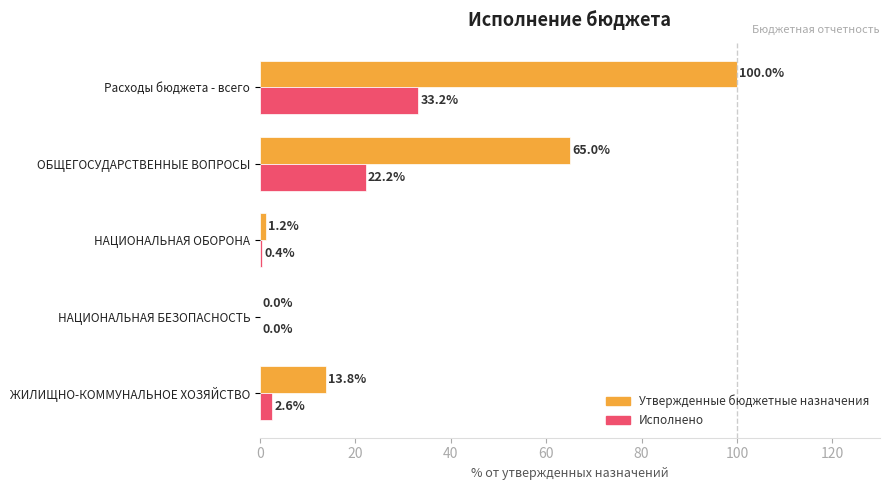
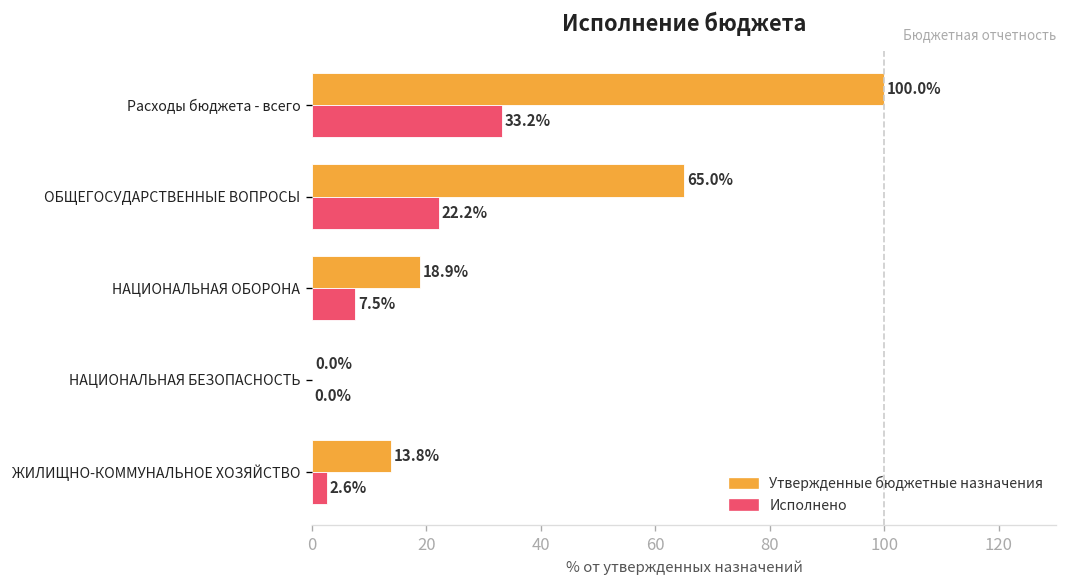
Утвержденные бюджетные назначения, НАЦИОНАЛЬНАЯ ОБОРОНА: 1.2% -> 18.9%
Исполнено, НАЦИОНАЛЬНАЯ ОБОРОНА: 0.4% -> 7.5%
